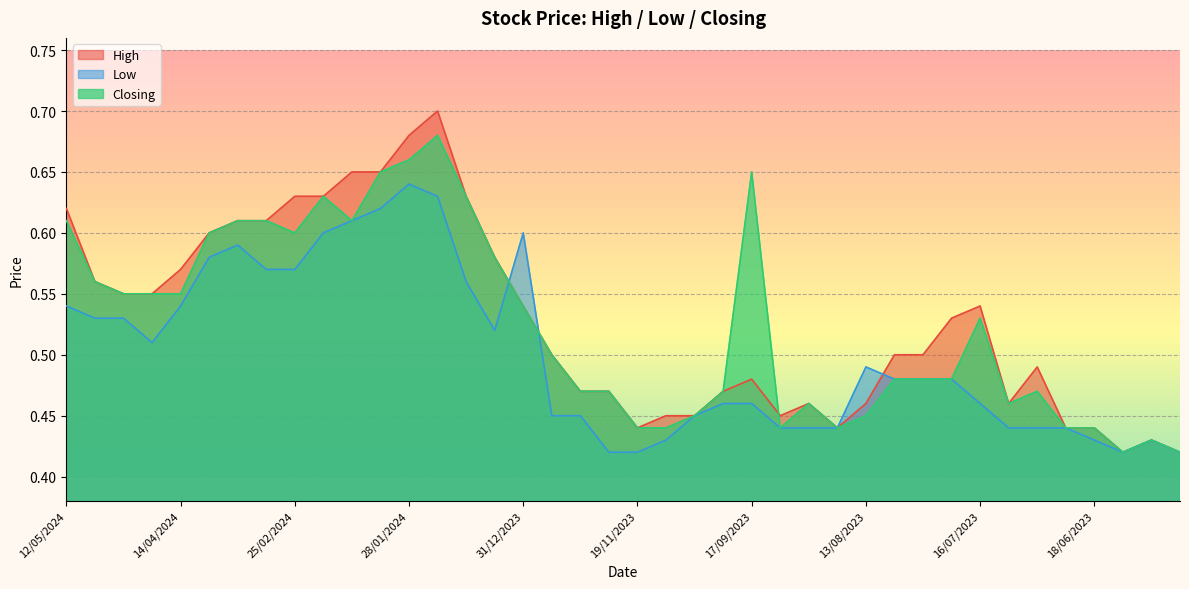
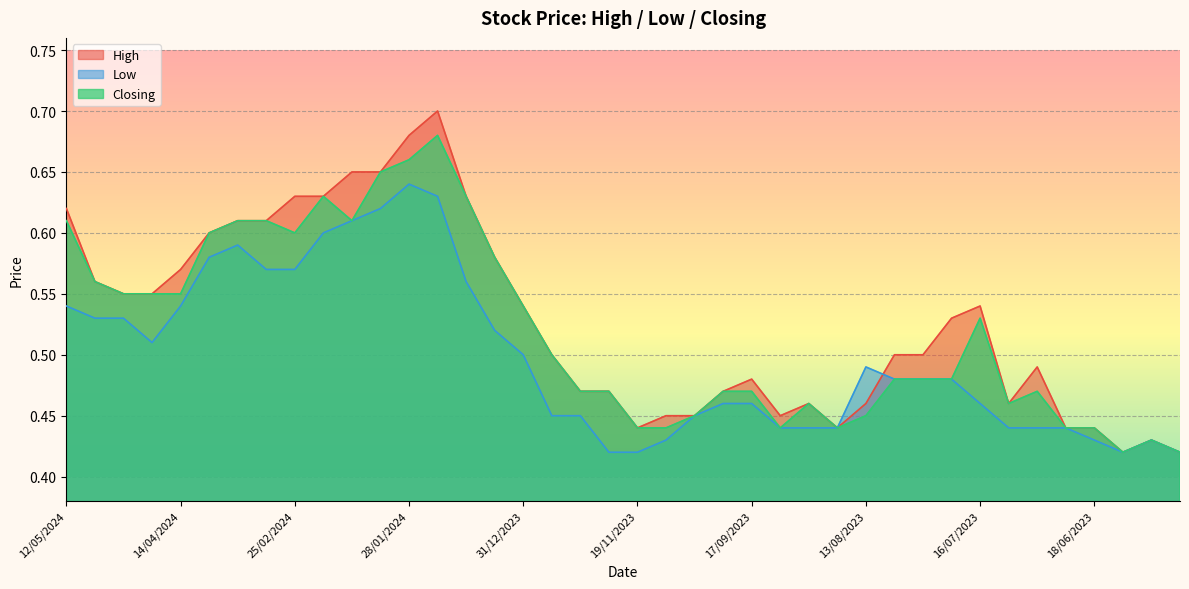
Low, 31/12/2023: 0.6 -> 0.5
Closing, 17/09/2023: 0.65 -> 0.47
